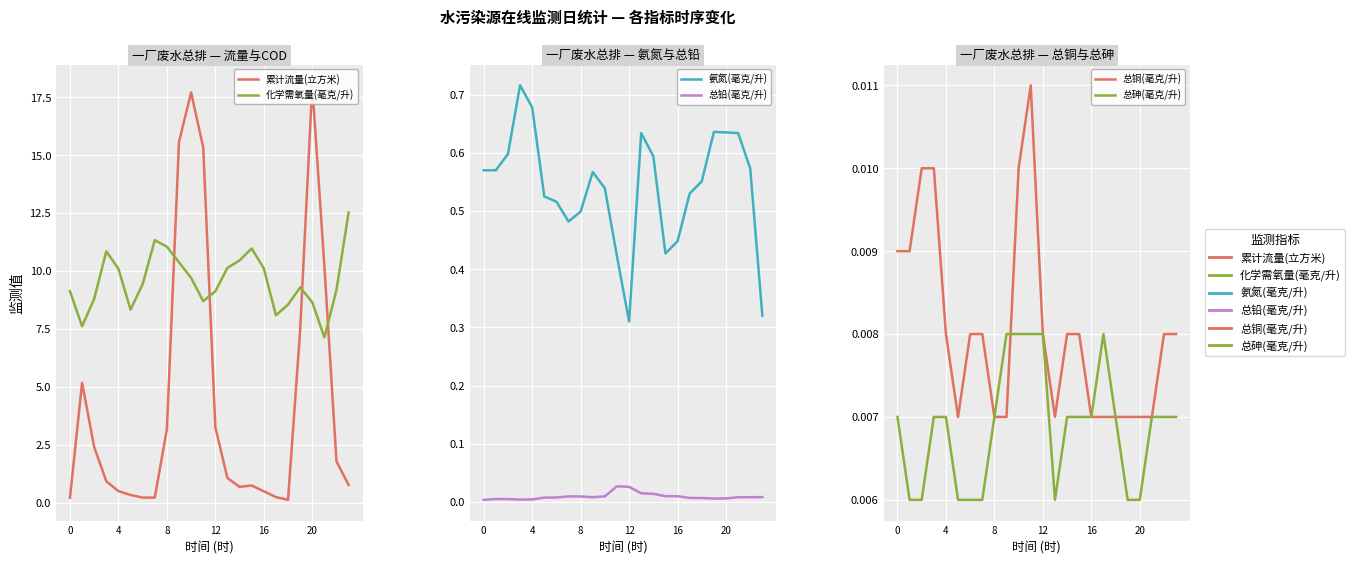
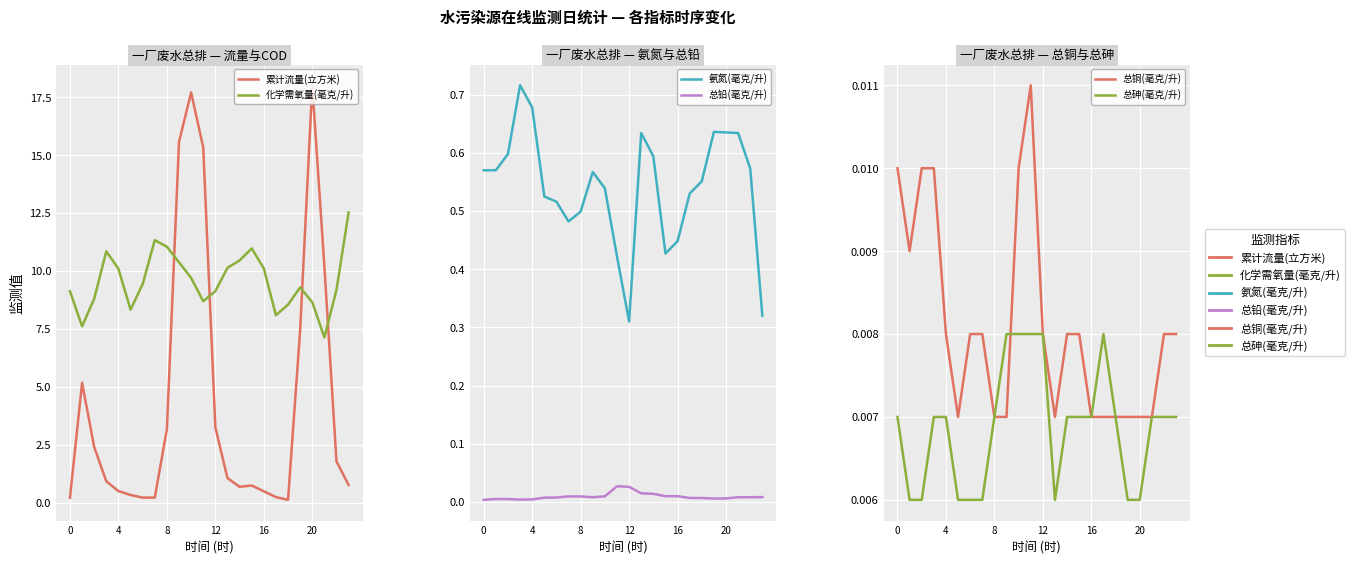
一厂废水总排 — 总铜与总砷, 总铜(毫克/升), 0: 0.009 -> 0.010
